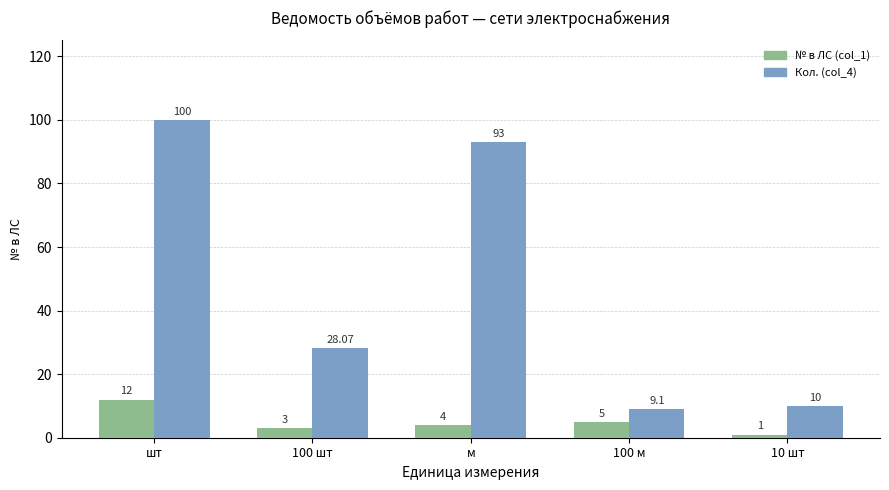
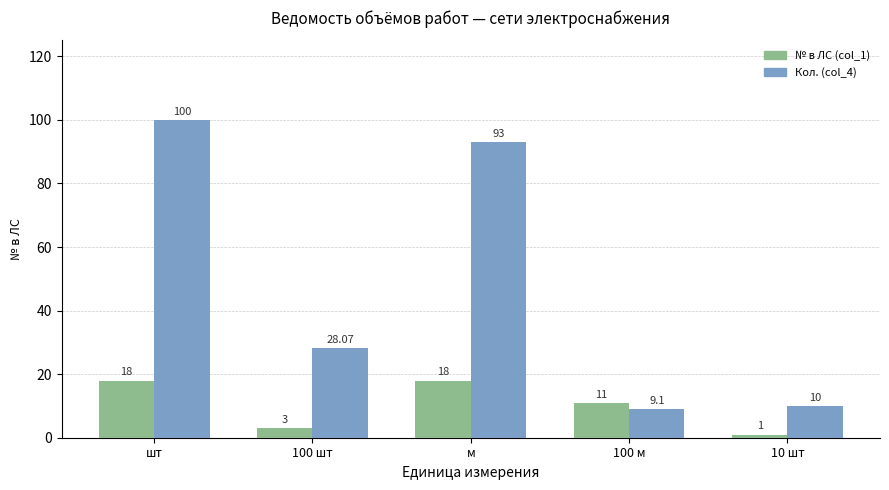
№ в ЛС (col_1), шт: 12 -> 18
№ в ЛС (col_1), м: 4 -> 18
№ в ЛС (col_1), 100 м: 5 -> 11
